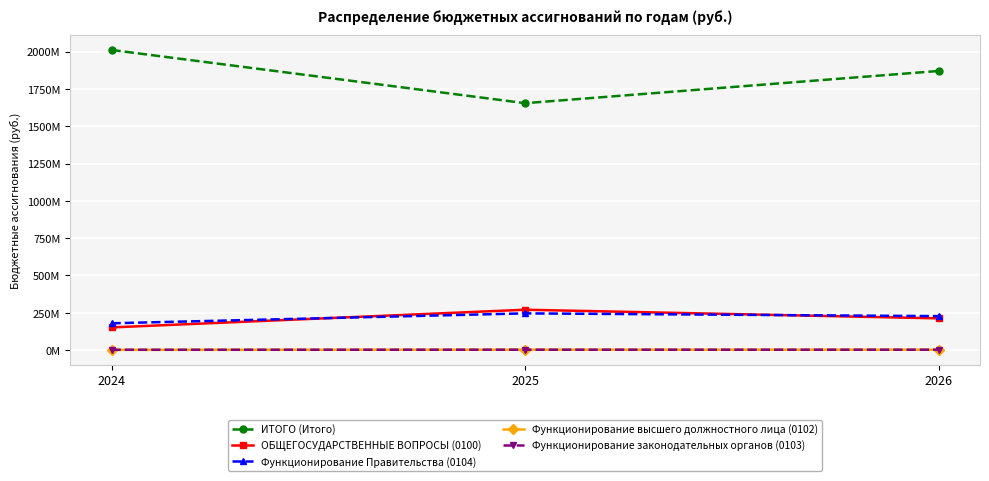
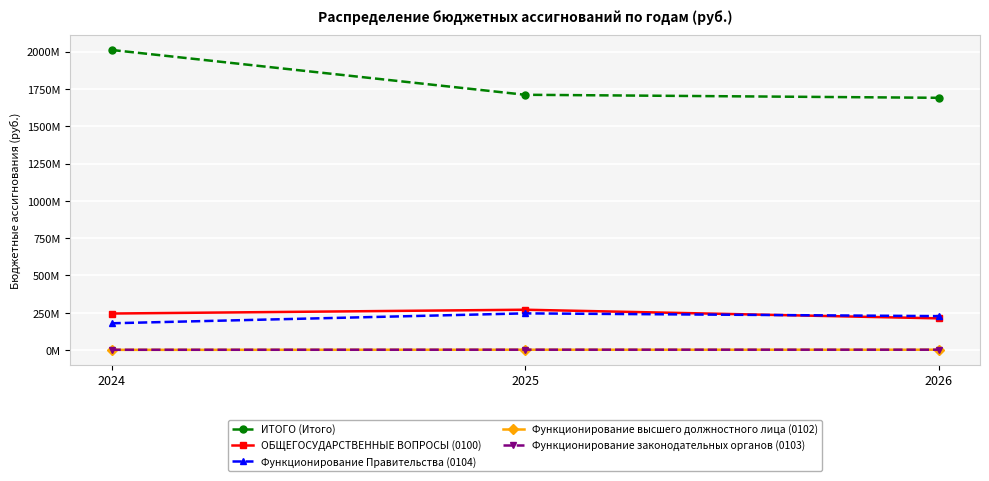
ОБЩЕГОСУДАРСТВЕННЫЕ ВОПРОСЫ (0100), 2024: 150000000 -> 250000000
ИТОГО (Итого), 2025: 1650000000 -> 1710000000
ИТОГО (Итого), 2026: 1870000000 -> 1690000000
